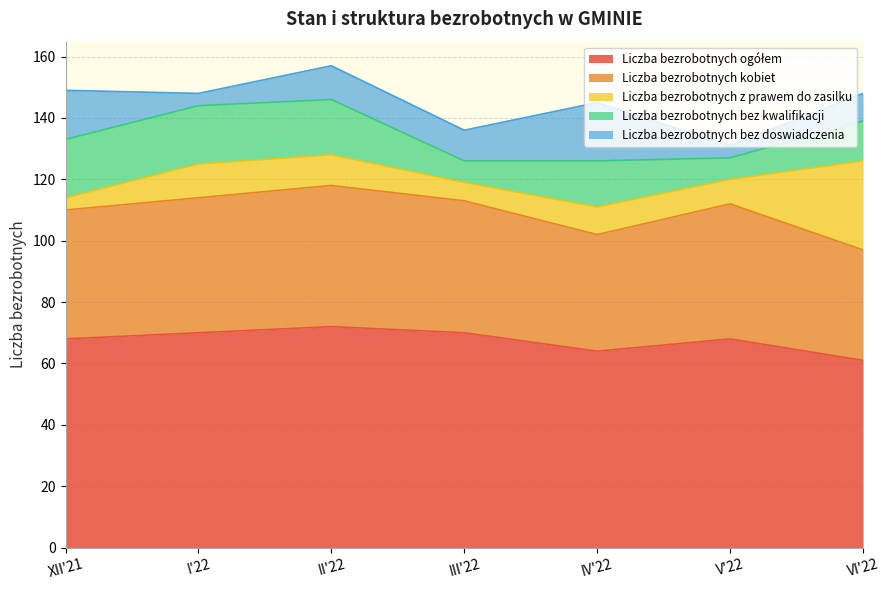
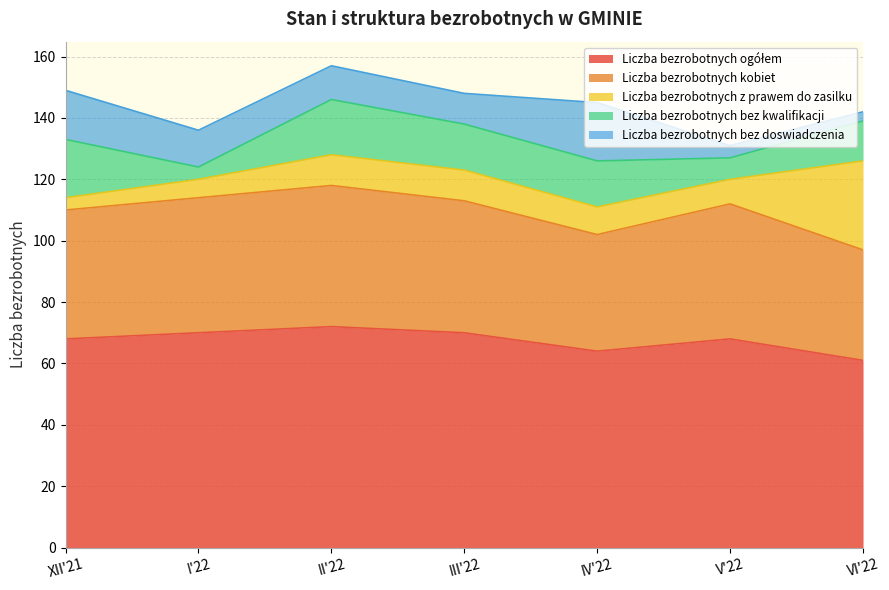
Liczba bezrobotnych z prawem do zasilku, I'22: 11 -> 6
Liczba bezrobotnych bez kwalifikacji, I'22: 19 -> 4
Liczba bezrobotnych bez doswiadczenia, I'22: 4 -> 12
Liczba bezrobotnych z prawem do zasilku, III'22: 6 -> 10
Liczba bezrobotnych bez kwalifikacji, III'22: 7 -> 15
Liczba bezrobotnych bez doswiadczenia, VI'22: 9 -> 3
